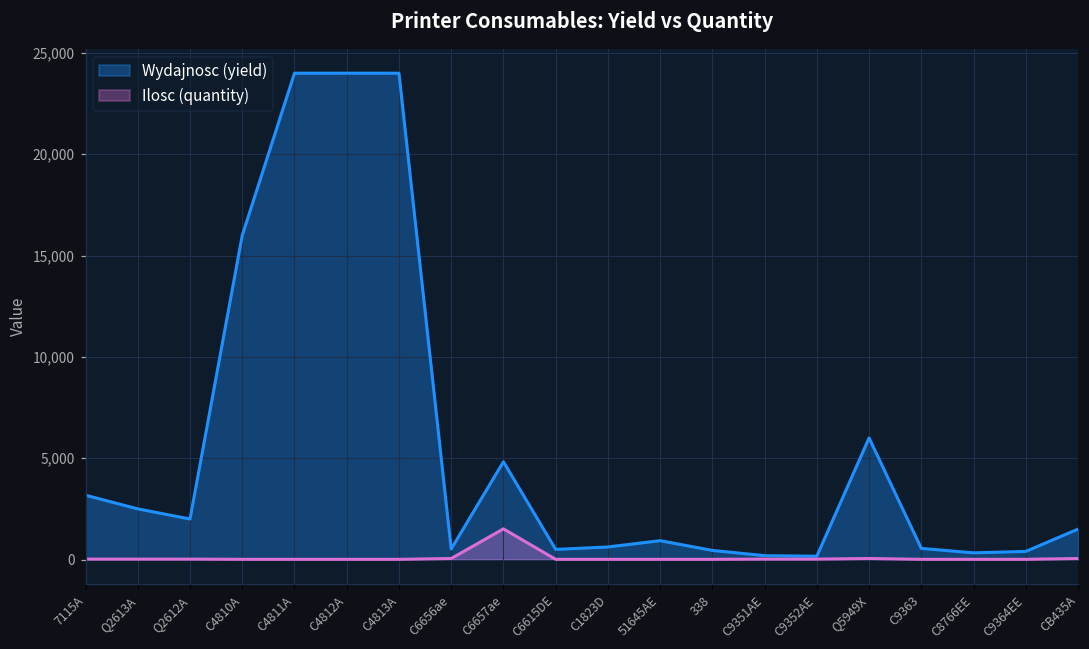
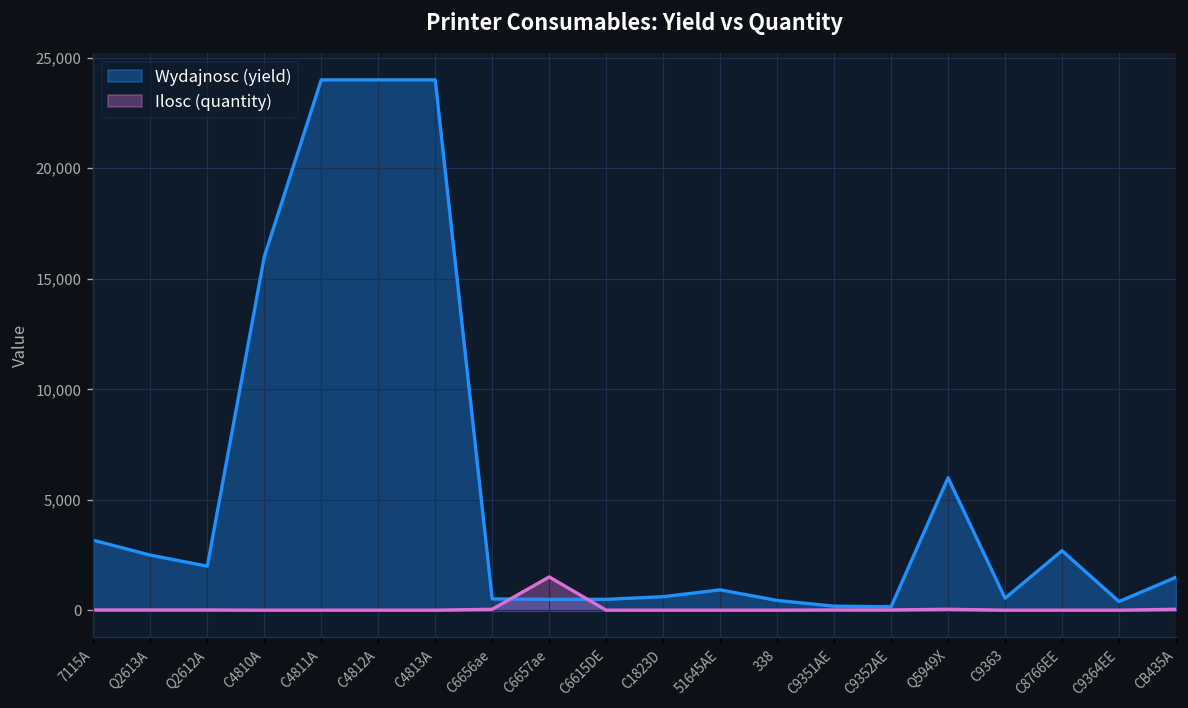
Wydajnosc (yield), C6657ae: 4,800 -> 500
Wydajnosc (yield), C8766EE: 300 -> 2,700
